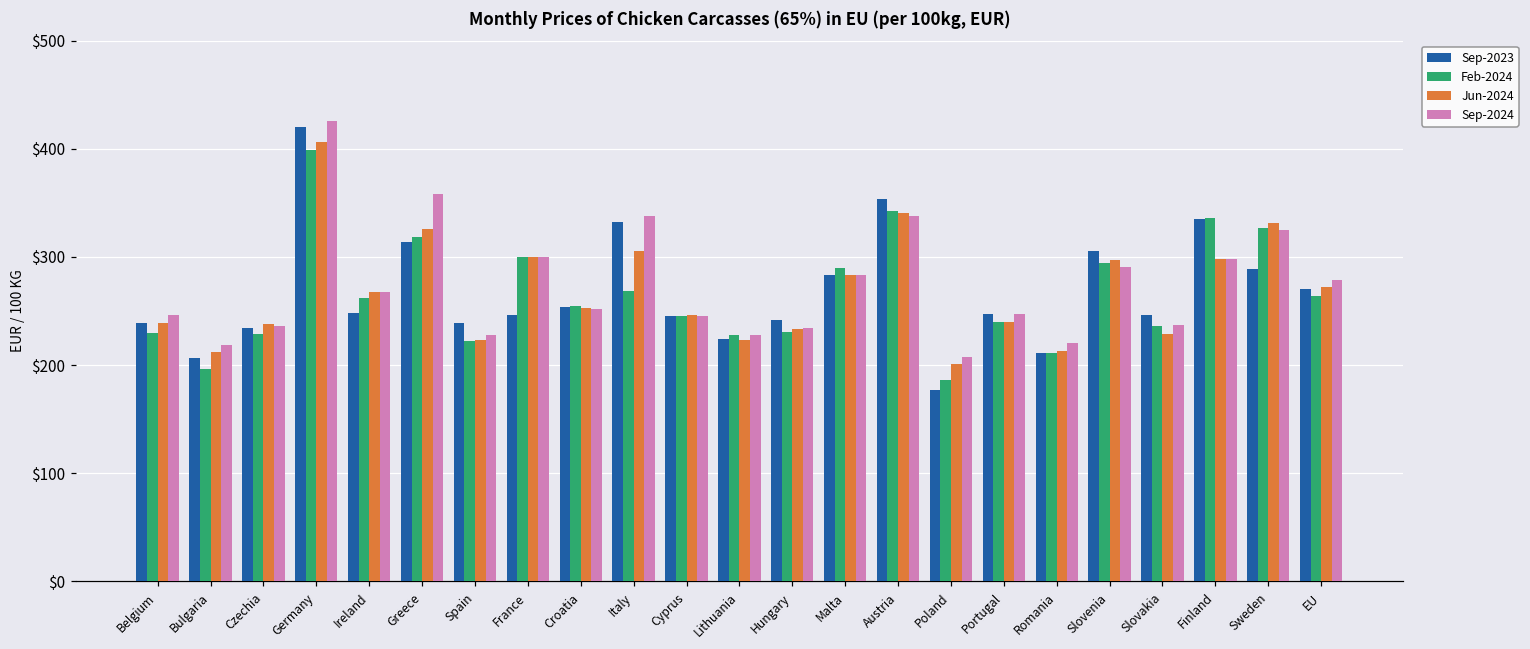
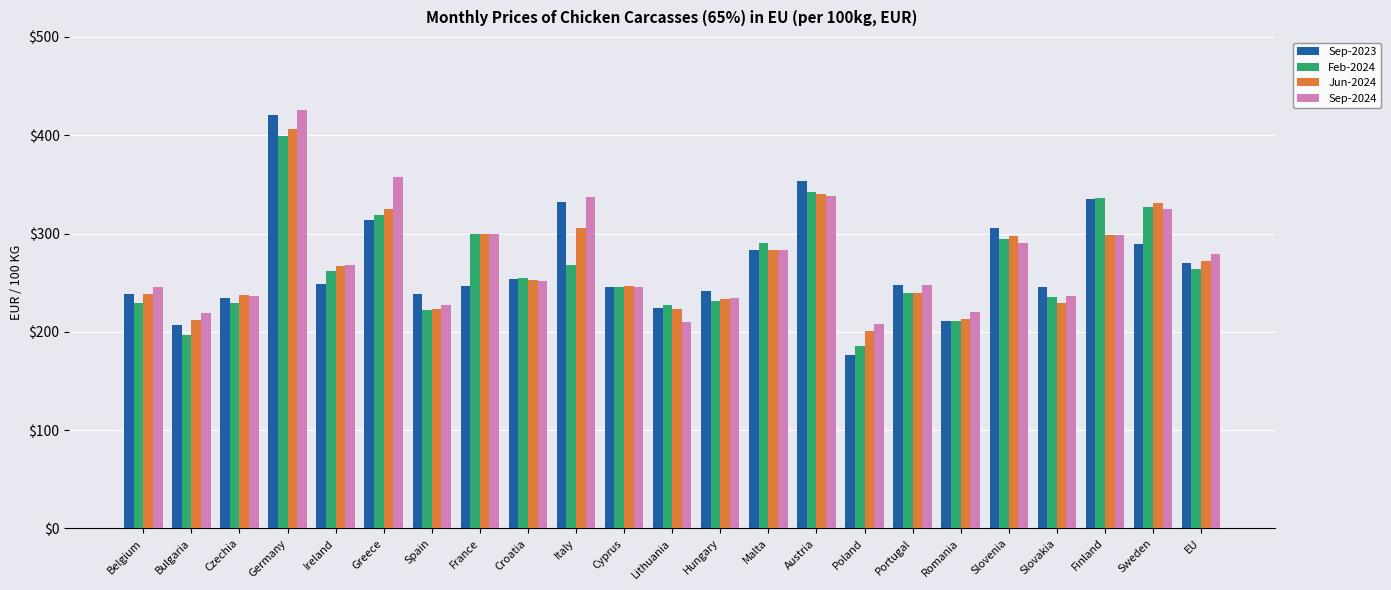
Sep-2024, Lithuania: $230 -> $210
